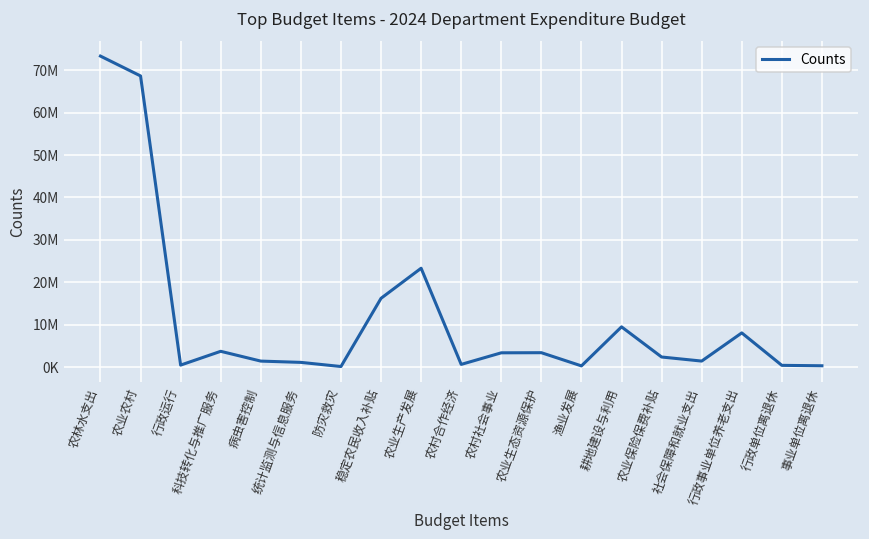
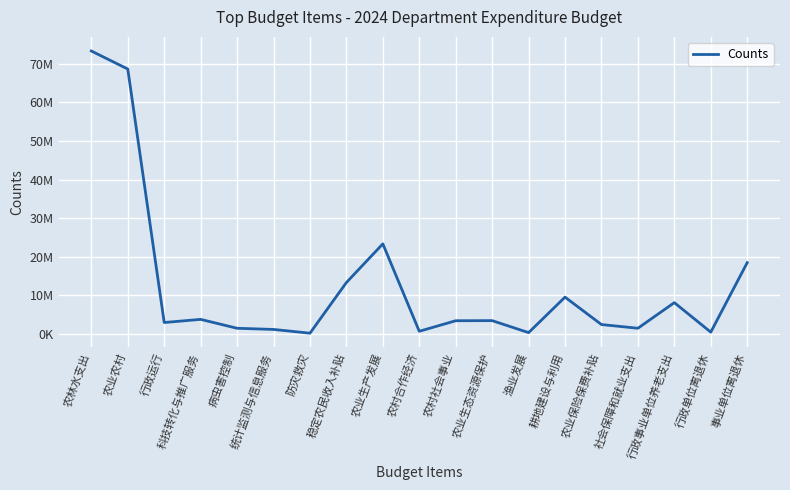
行政运行: 0 -> 3000000
稳定农民收入补贴: 16000000 -> 13000000
事业单位离退休: 0 -> 18000000
